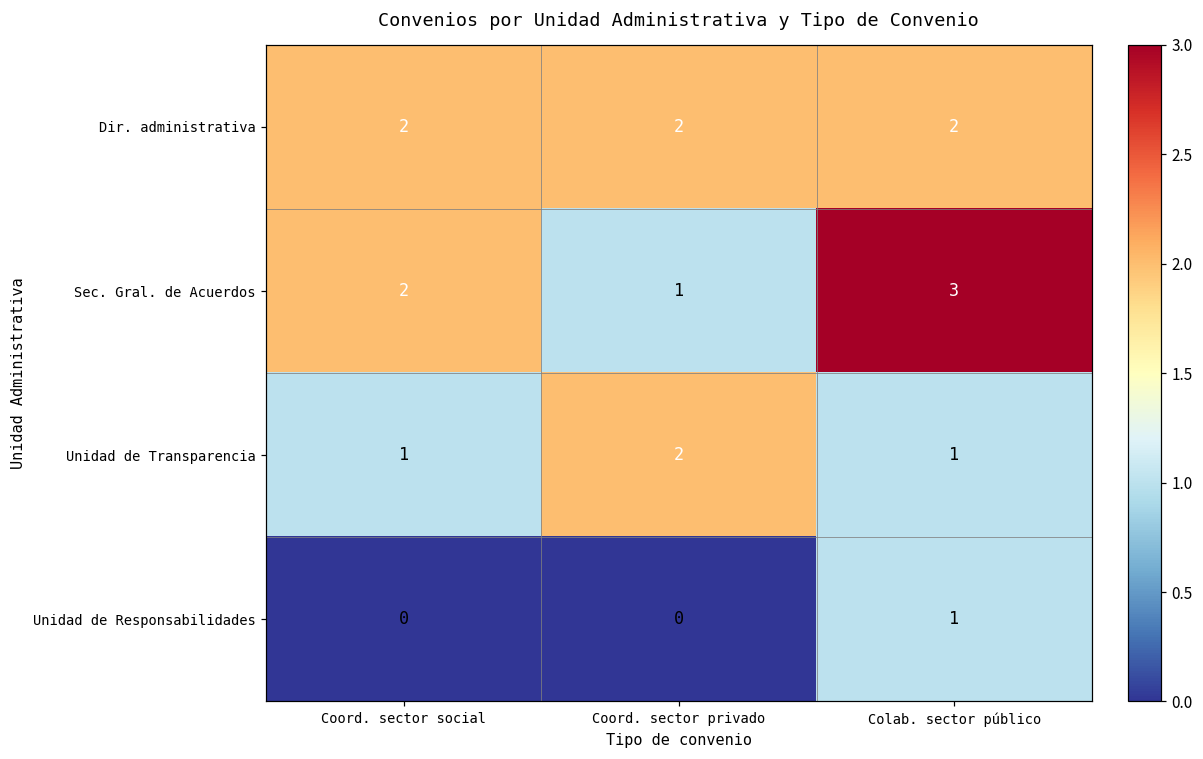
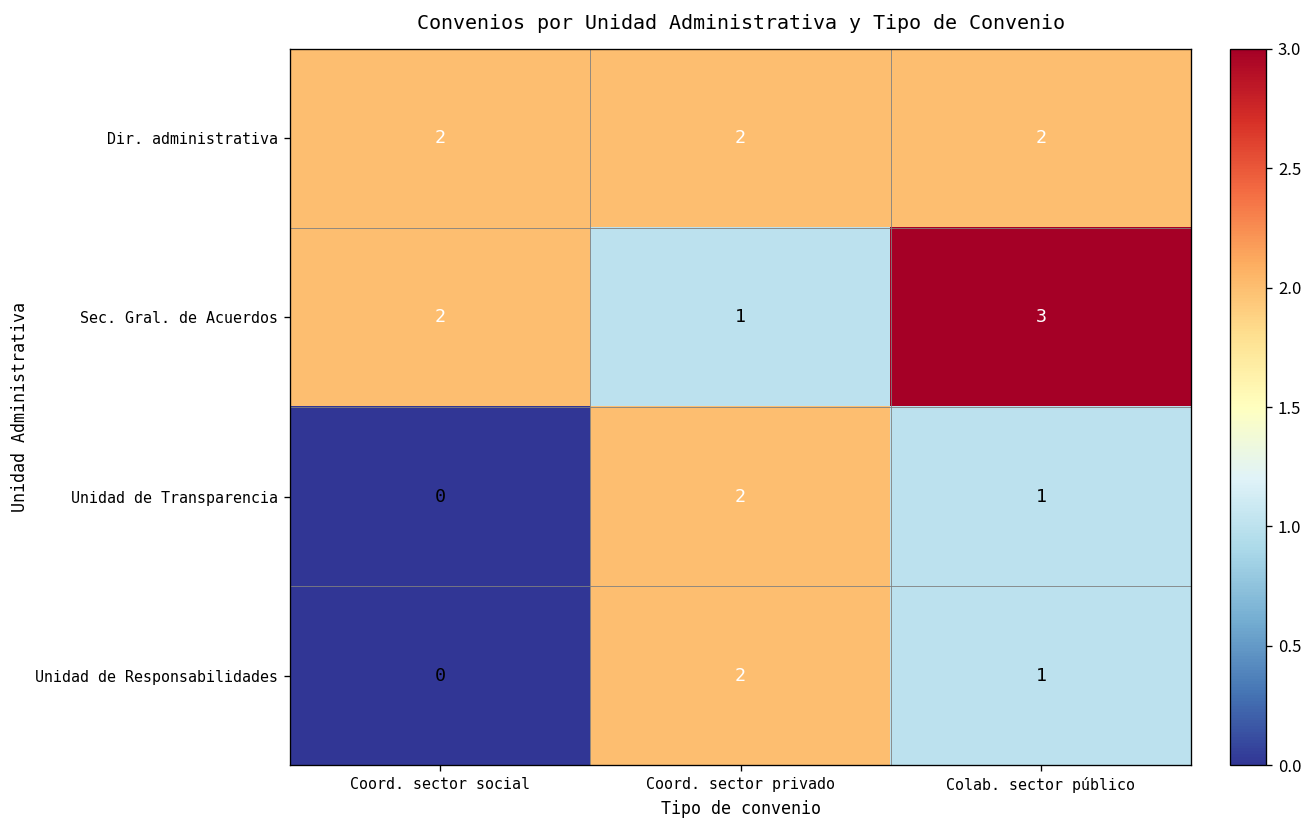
Unidad de Transparencia, Coord. sector social: 1 -> 0
Unidad de Responsabilidades, Coord. sector privado: 0 -> 2
